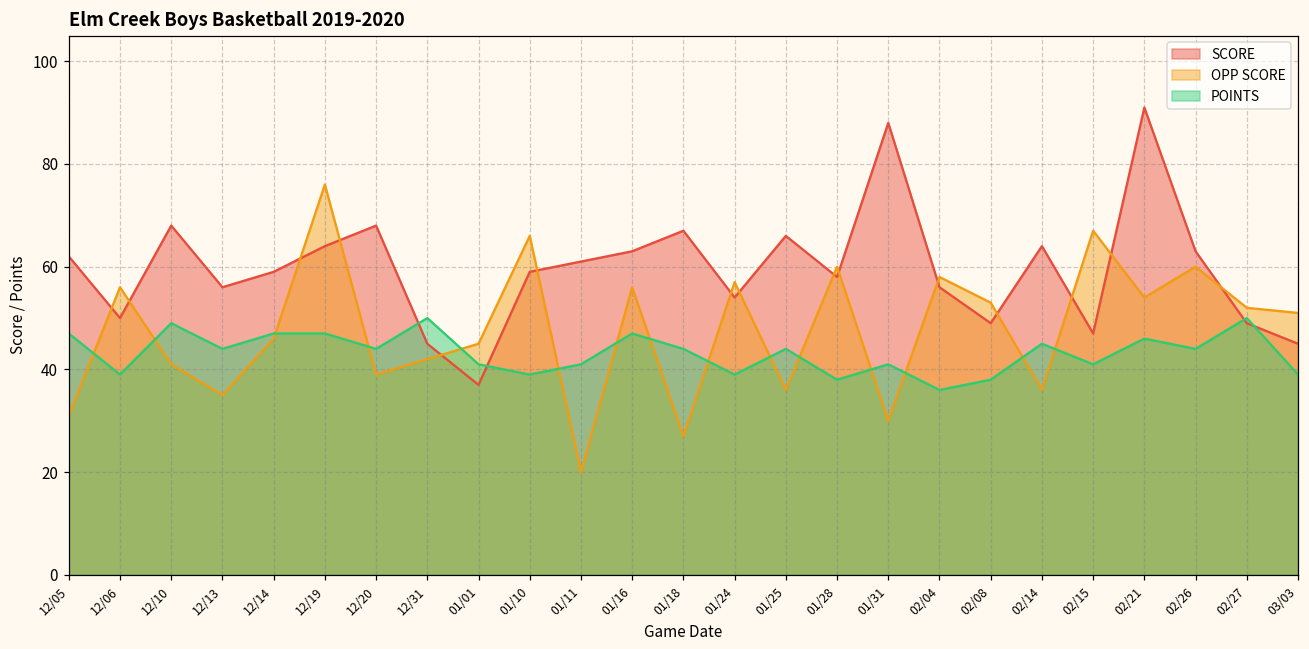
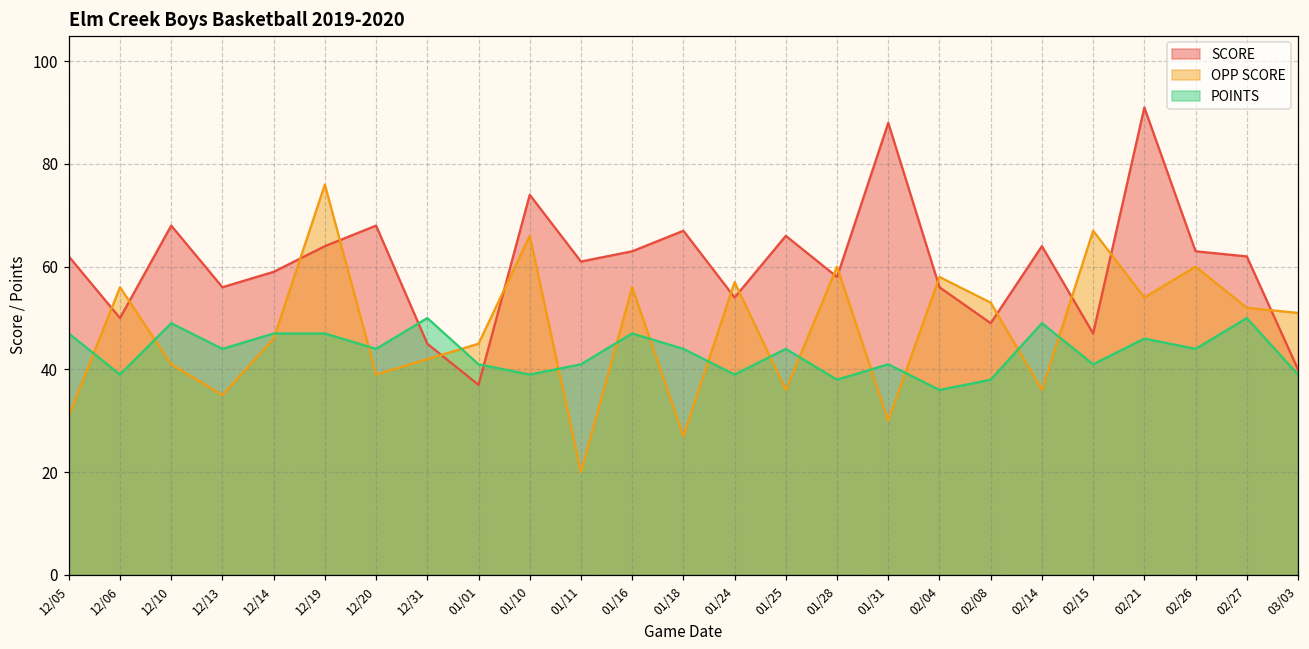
SCORE, 01/10: 59 -> 74
POINTS, 02/14: 45 -> 49
SCORE, 02/27: 49 -> 62
SCORE, 03/03: 45 -> 40
